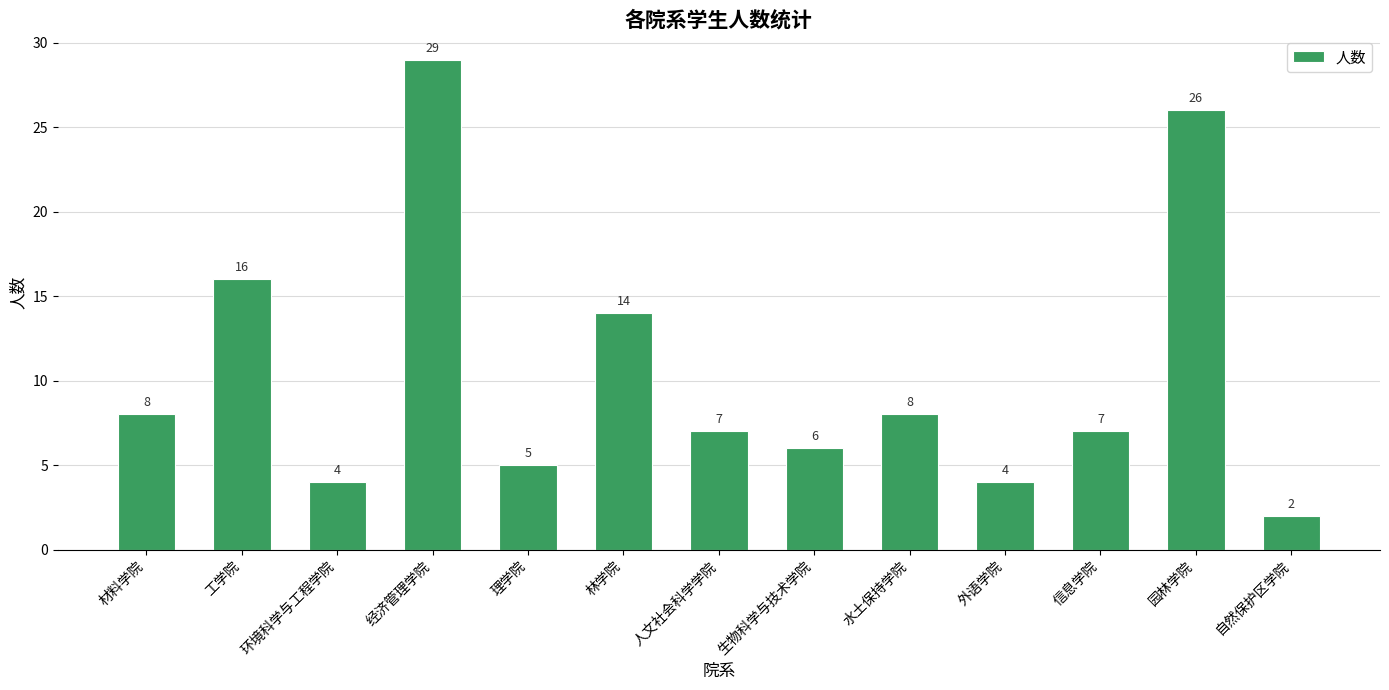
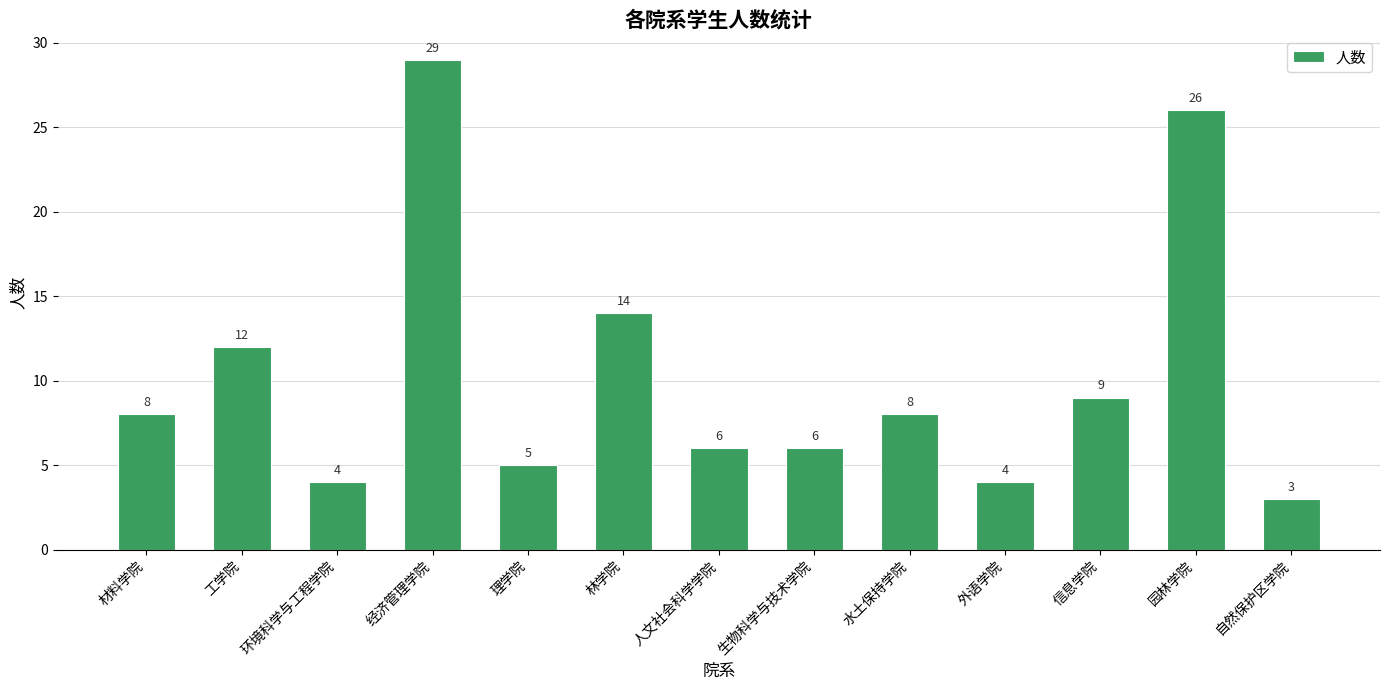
工学院: 16 -> 12
人文社会科学学院: 7 -> 6
信息学院: 7 -> 9
自然保护区学院: 2 -> 3
